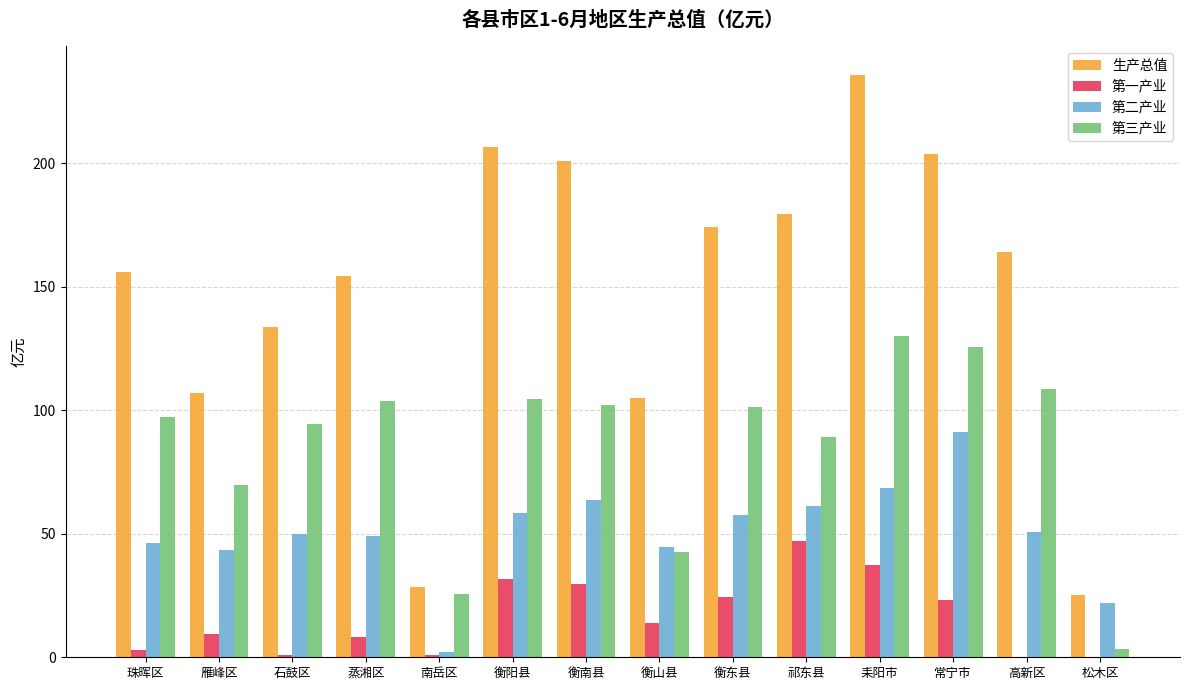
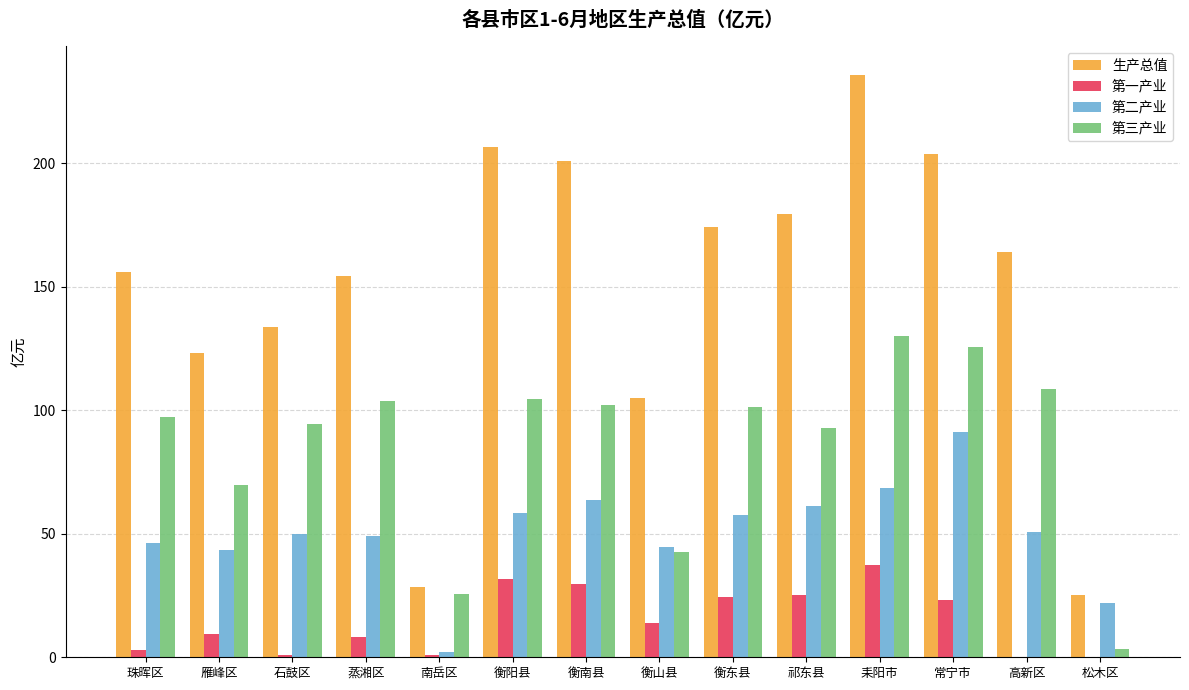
生产总值, 雁峰区: 107 -> 123
第一产业, 祁东县: 47 -> 25
第三产业, 祁东县: 89 -> 93
